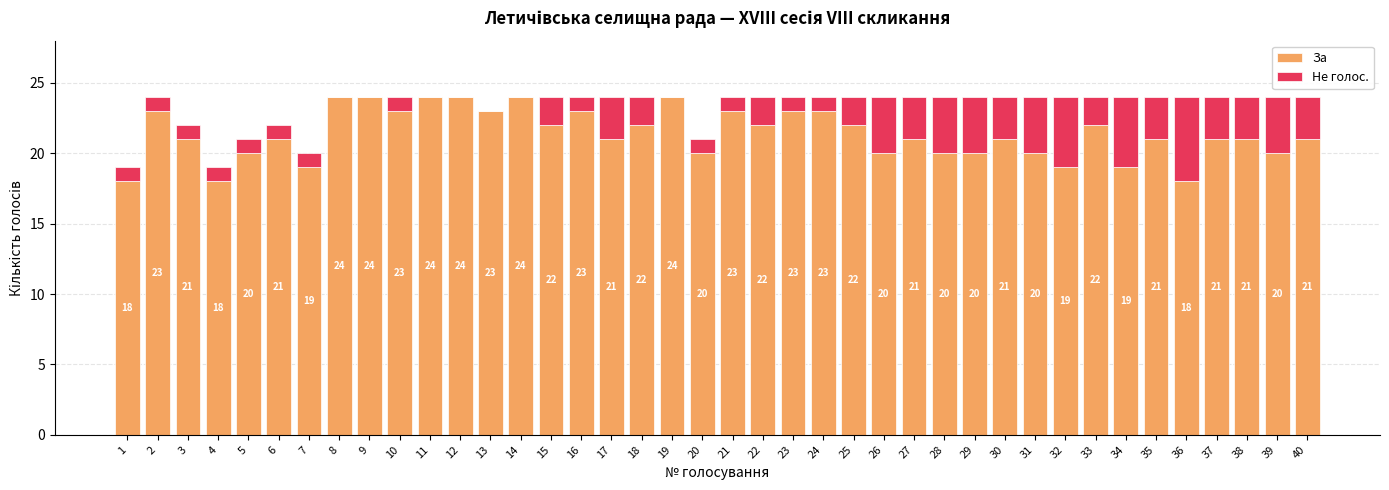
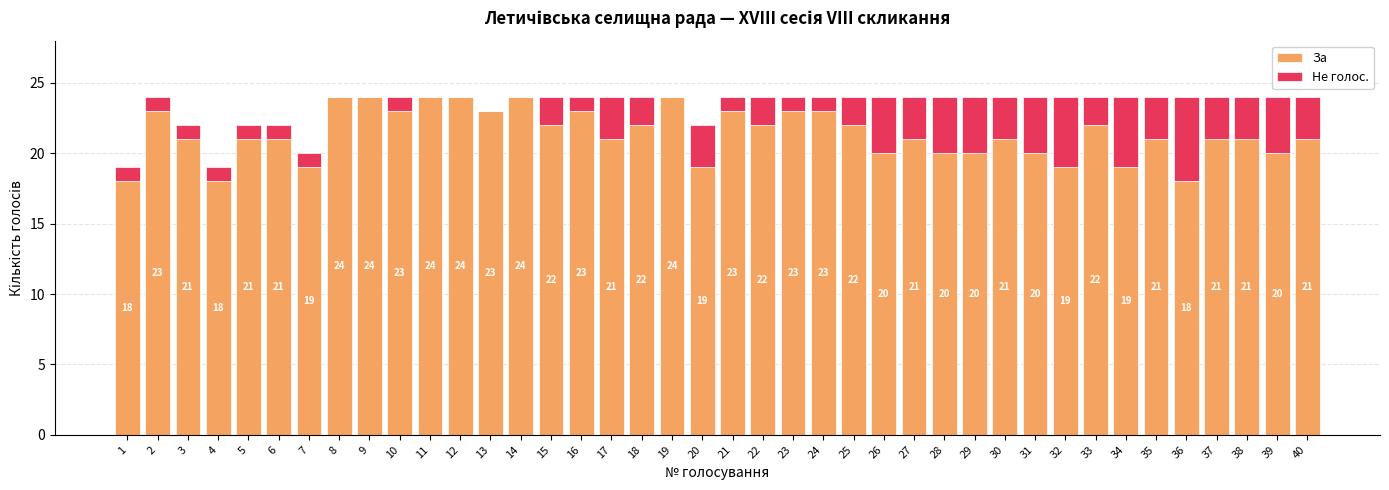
За, 5: 20 -> 21
За, 20: 20 -> 19
Не голос., 20: 1 -> 3
